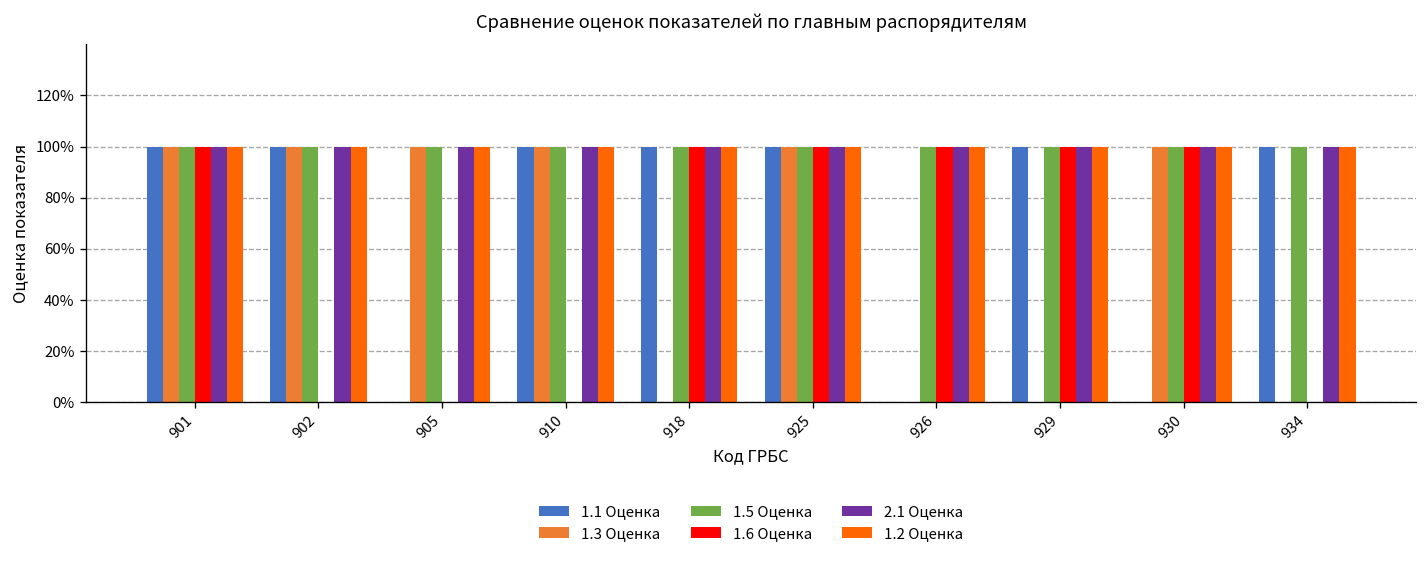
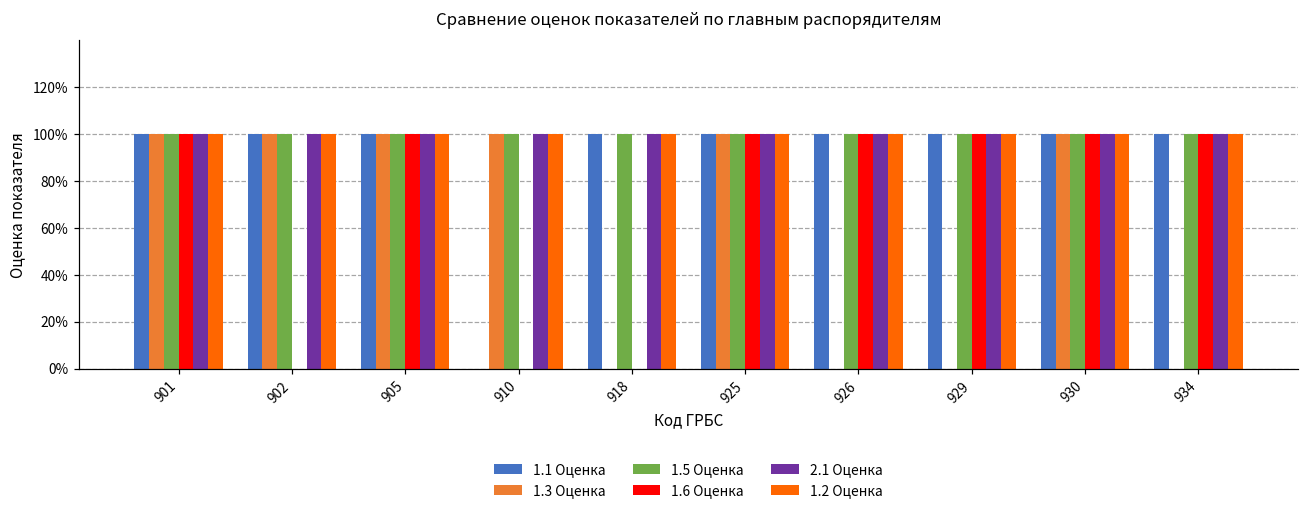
1.1 Оценка, 905: 0% -> 100%
1.6 Оценка, 905: 0% -> 100%
1.1 Оценка, 910: 100% -> 0%
1.6 Оценка, 918: 100% -> 0%
1.1 Оценка, 926: 0% -> 100%
1.1 Оценка, 930: 0% -> 100%
1.6 Оценка, 934: 0% -> 100%
